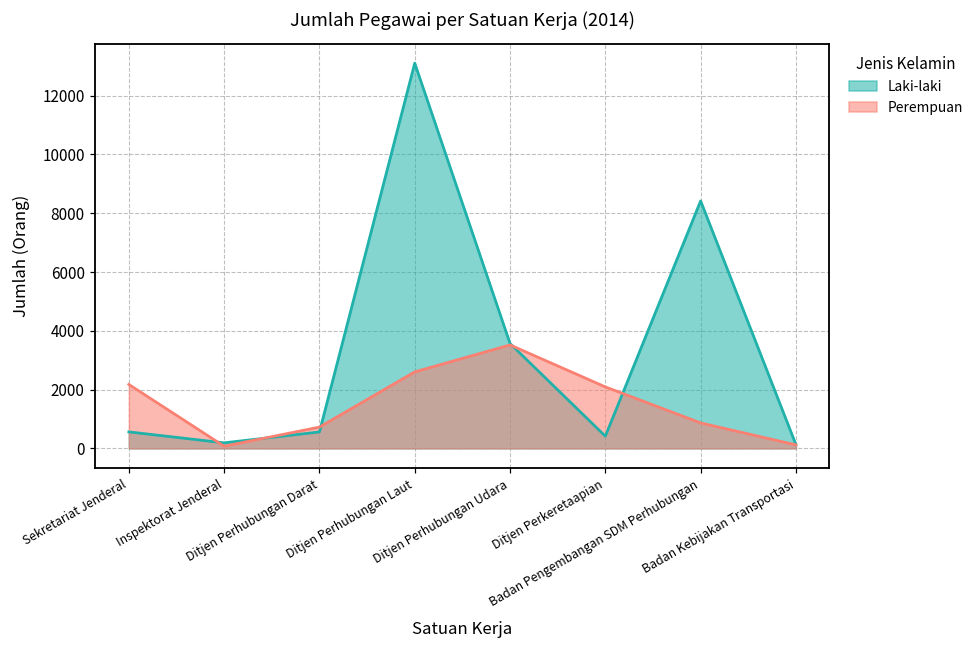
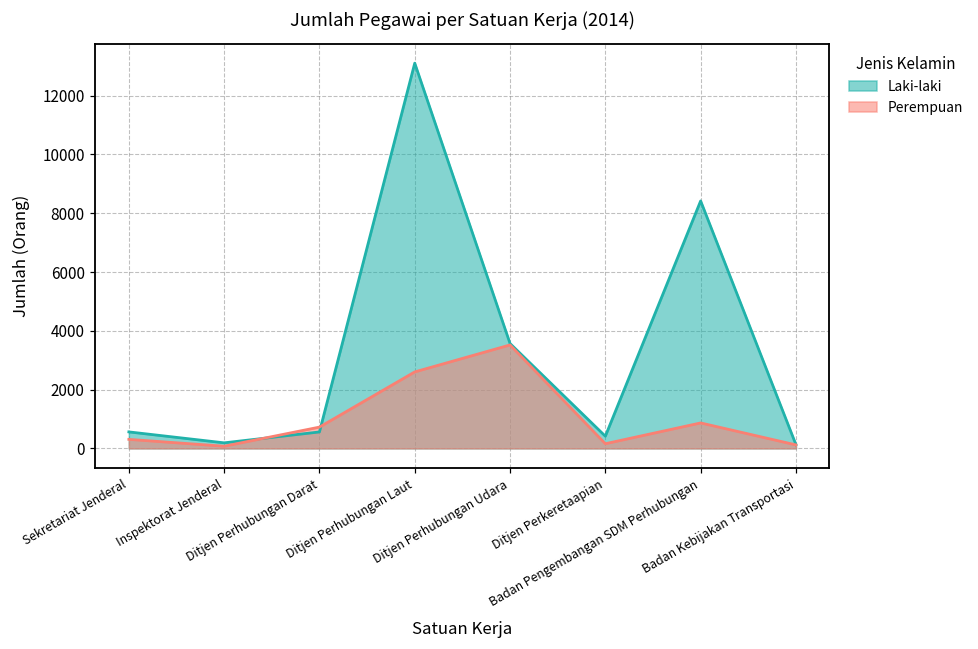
Perempuan, Sekretariat Jenderal: 2200 -> 300
Perempuan, Ditjen Perkeretaapian: 2100 -> 200
